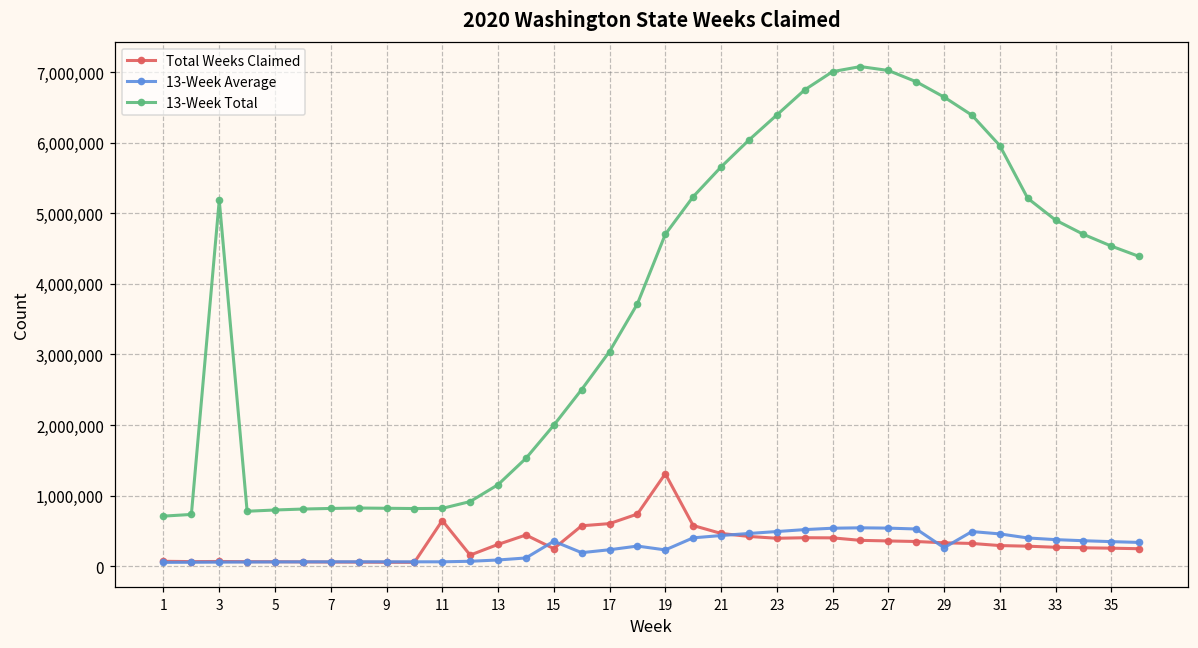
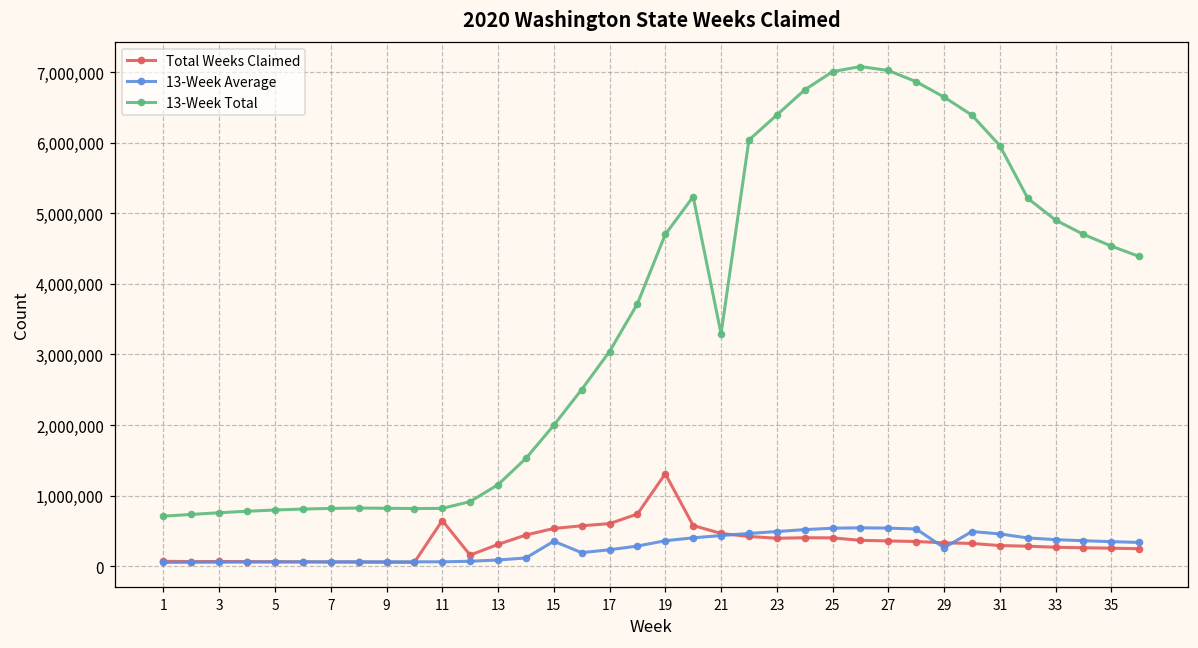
13-Week Total, 3: 5,200,000 -> 800,000
Total Weeks Claimed, 15: 200,000 -> 500,000
13-Week Average, 19: 200,000 -> 400,000
13-Week Total, 21: 5,700,000 -> 3,300,000
